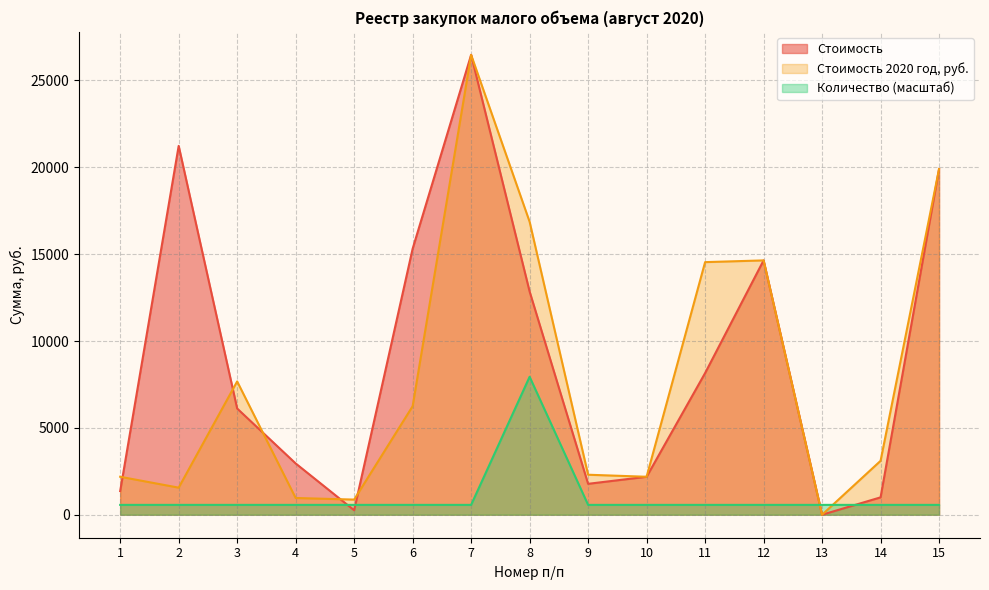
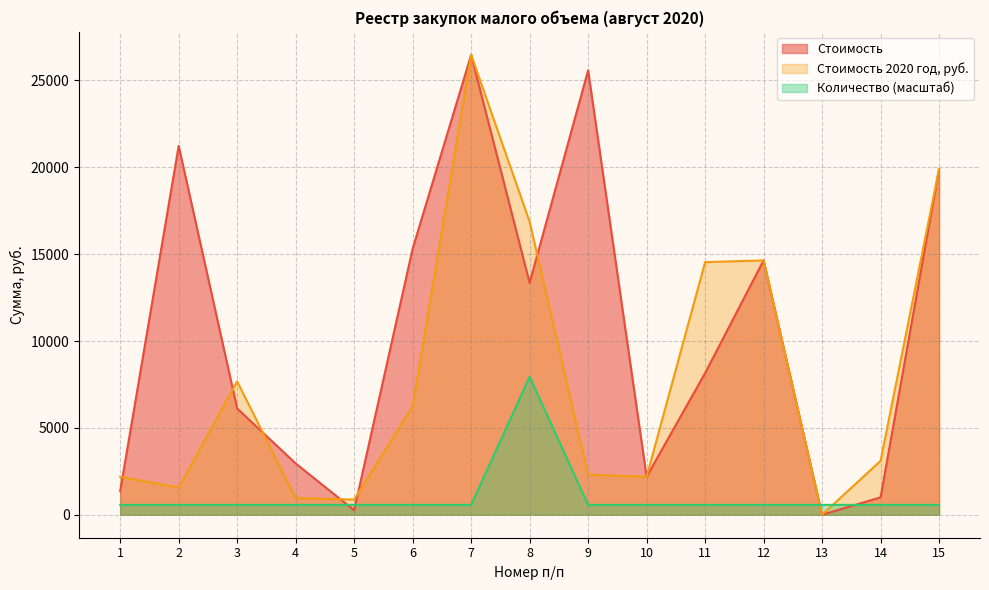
Стоимость, 8: 12800 -> 13300
Стоимость, 9: 1800 -> 25600
